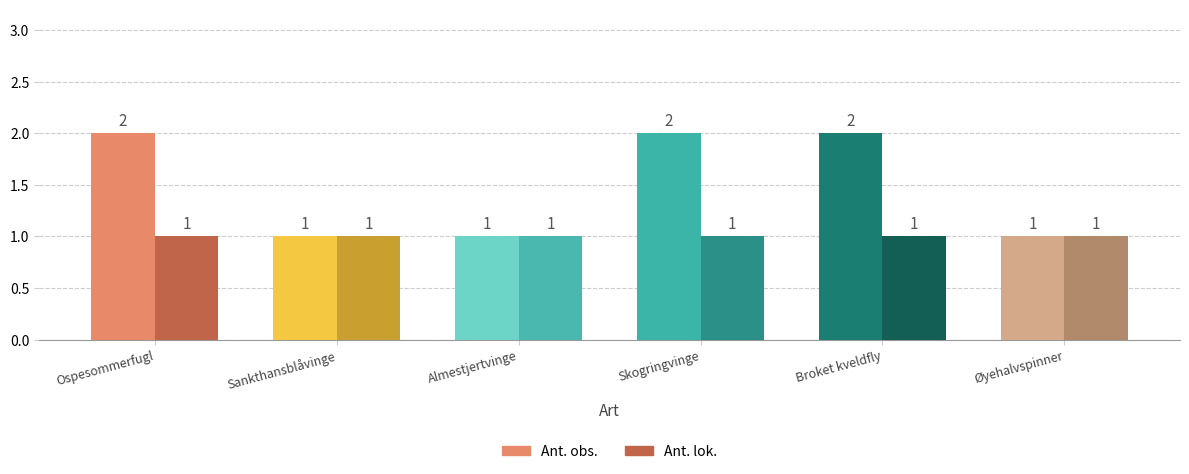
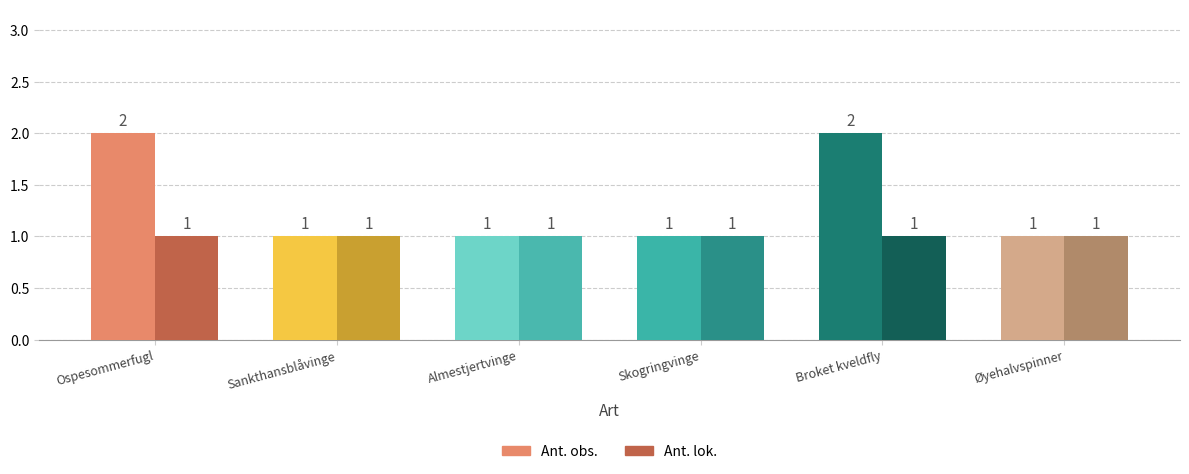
Ant. obs., Skogringvinge: 2 -> 1
